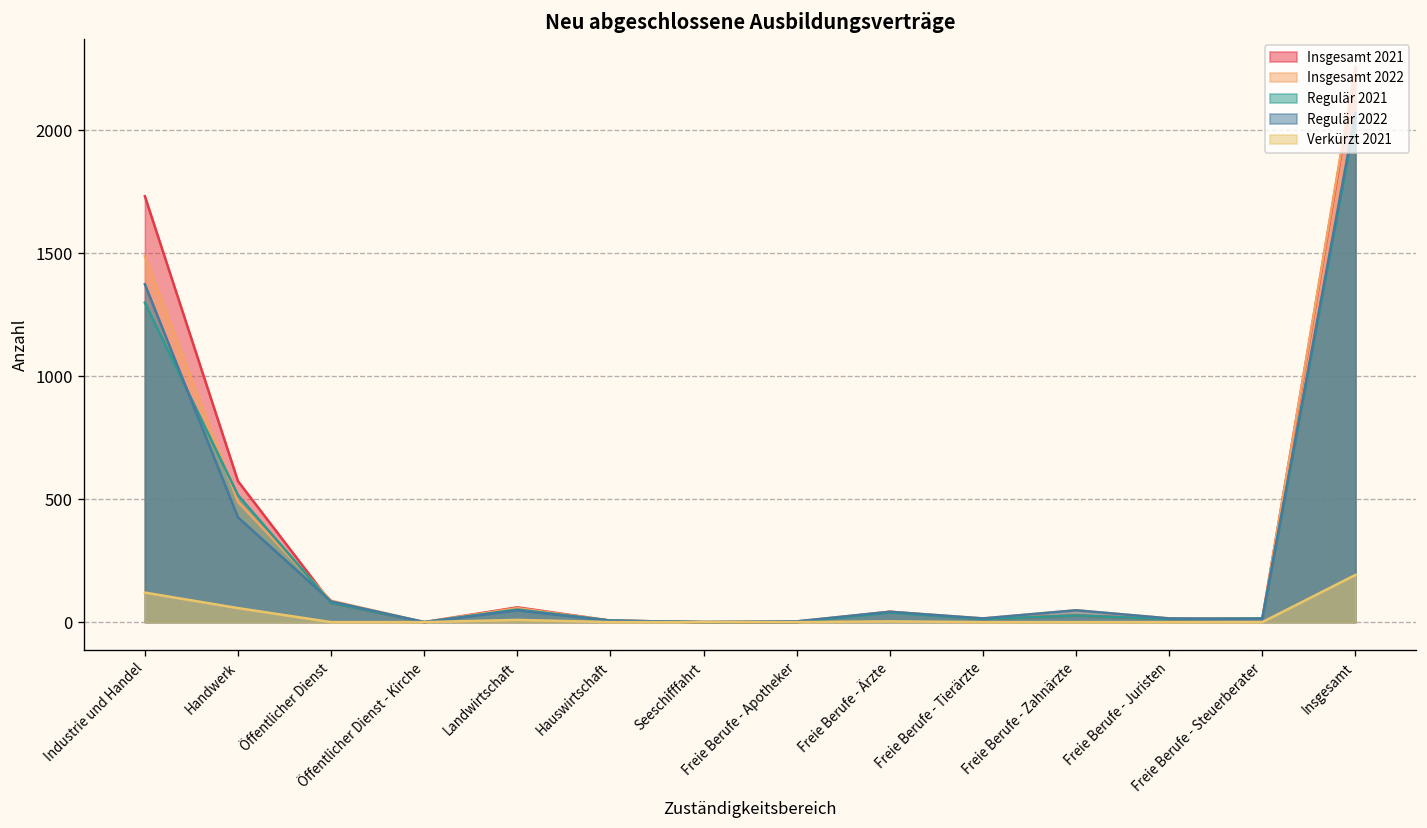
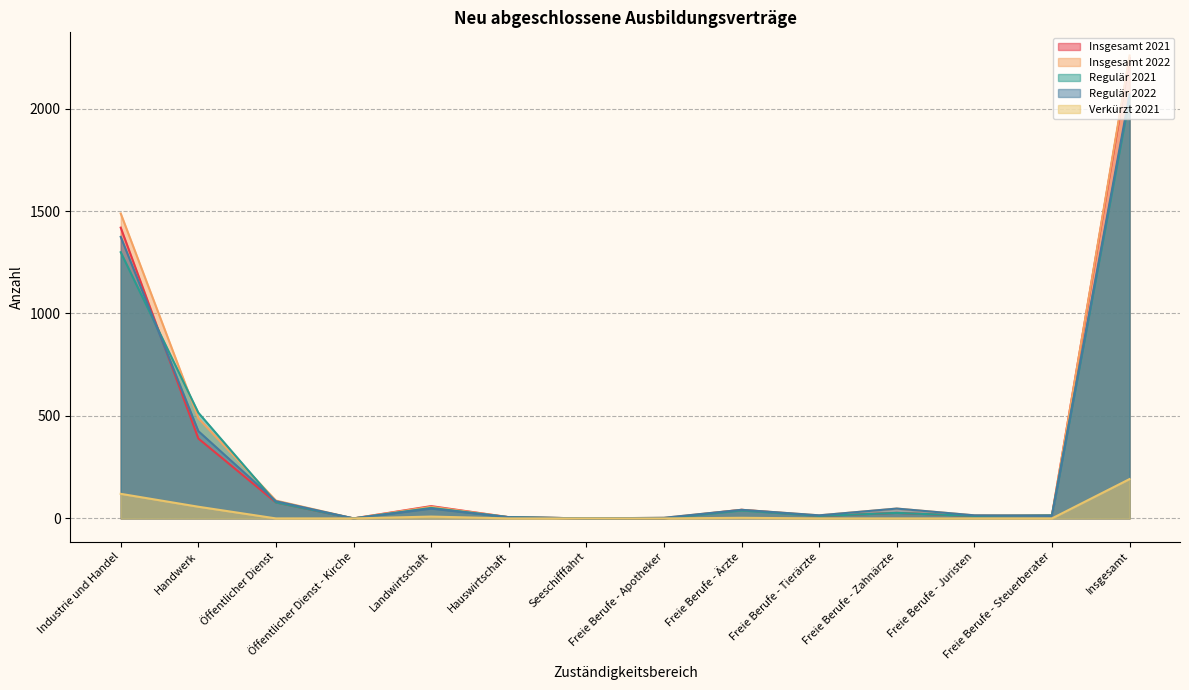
Insgesamt 2021, Industrie und Handel: 1730 -> 1420
Insgesamt 2021, Handwerk: 570 -> 390
